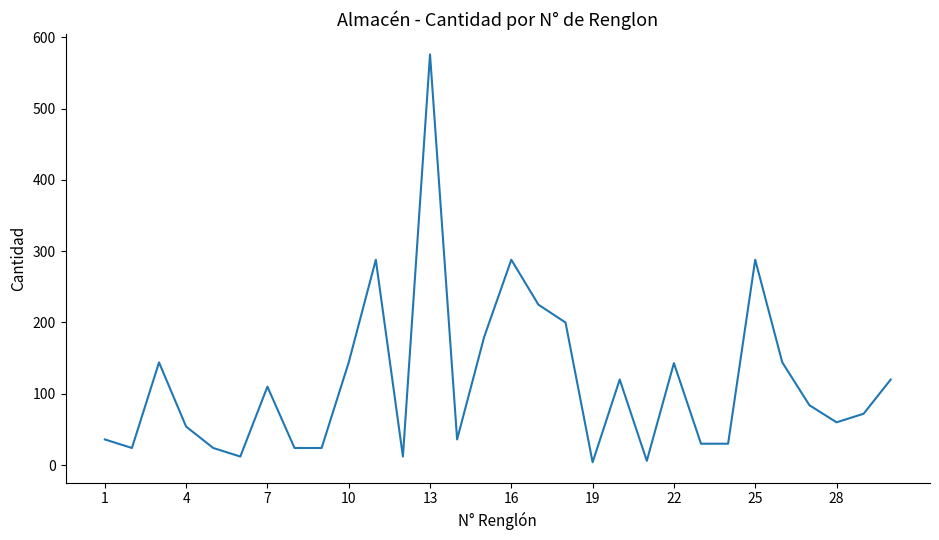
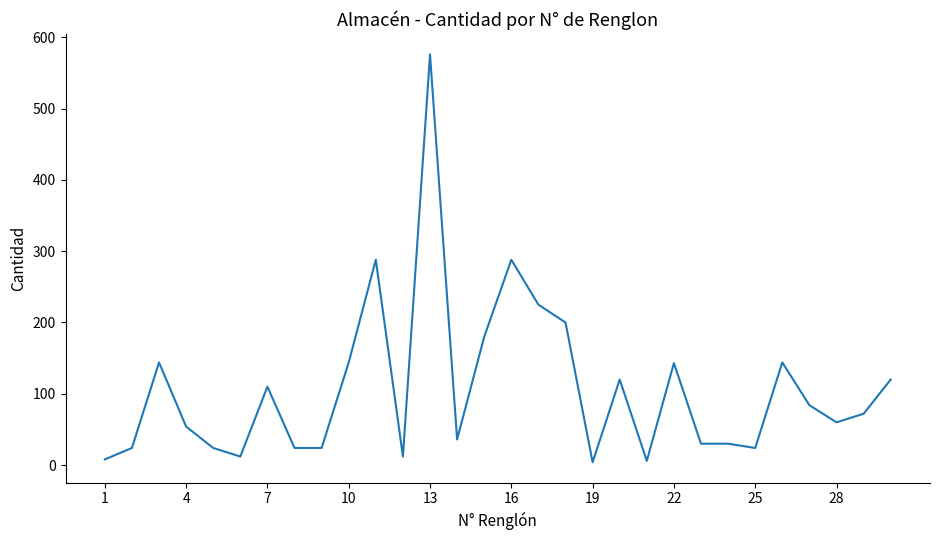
1: 40 -> 10
25: 290 -> 20
